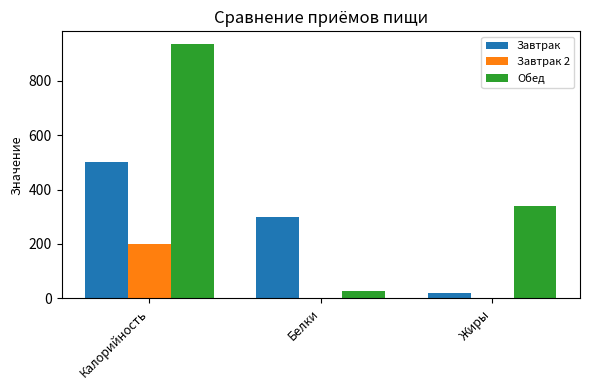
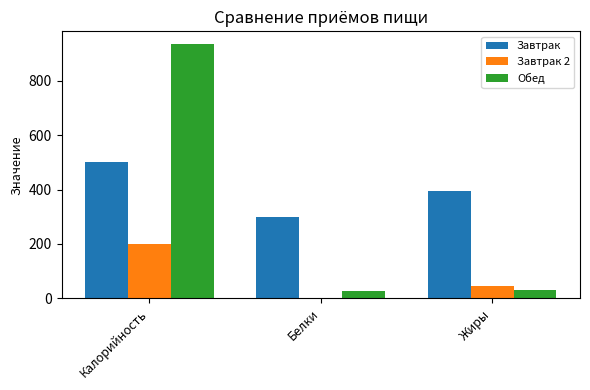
Завтрак, Жиры: 20 -> 390
Завтрак 2, Жиры: 0 -> 50
Обед, Жиры: 340 -> 30
